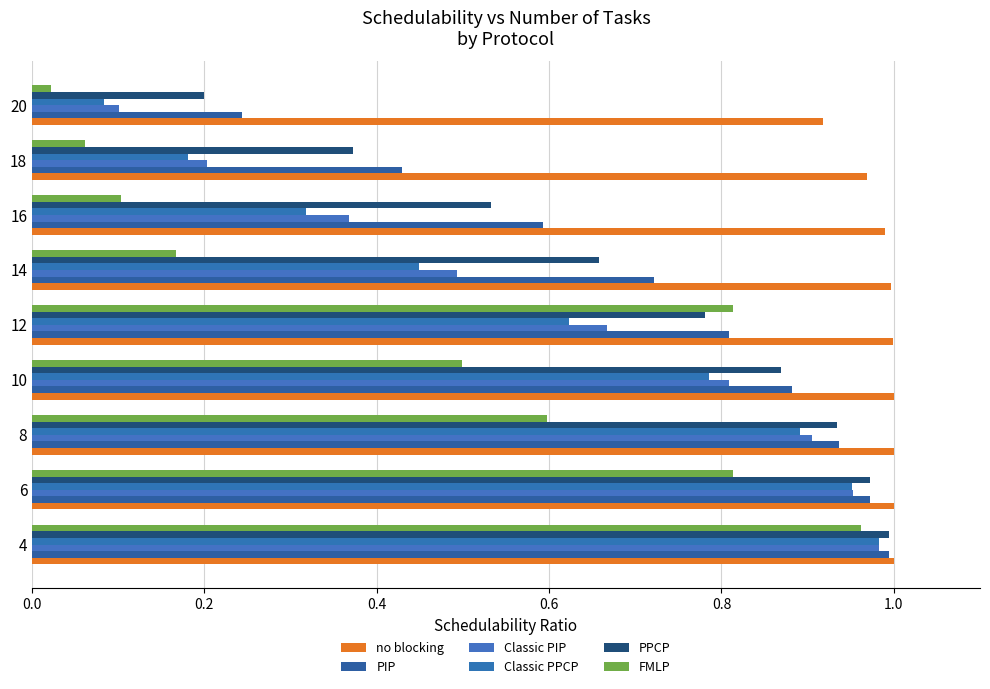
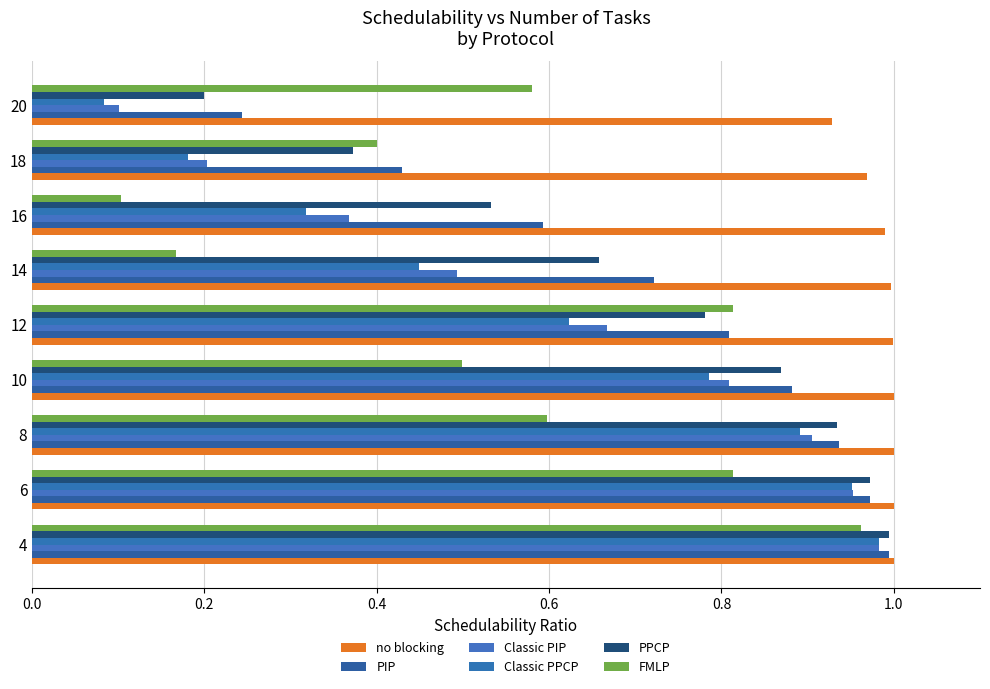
FMLP, 20: 0.02 -> 0.58
no blocking, 20: 0.92 -> 0.93
FMLP, 18: 0.06 -> 0.40
